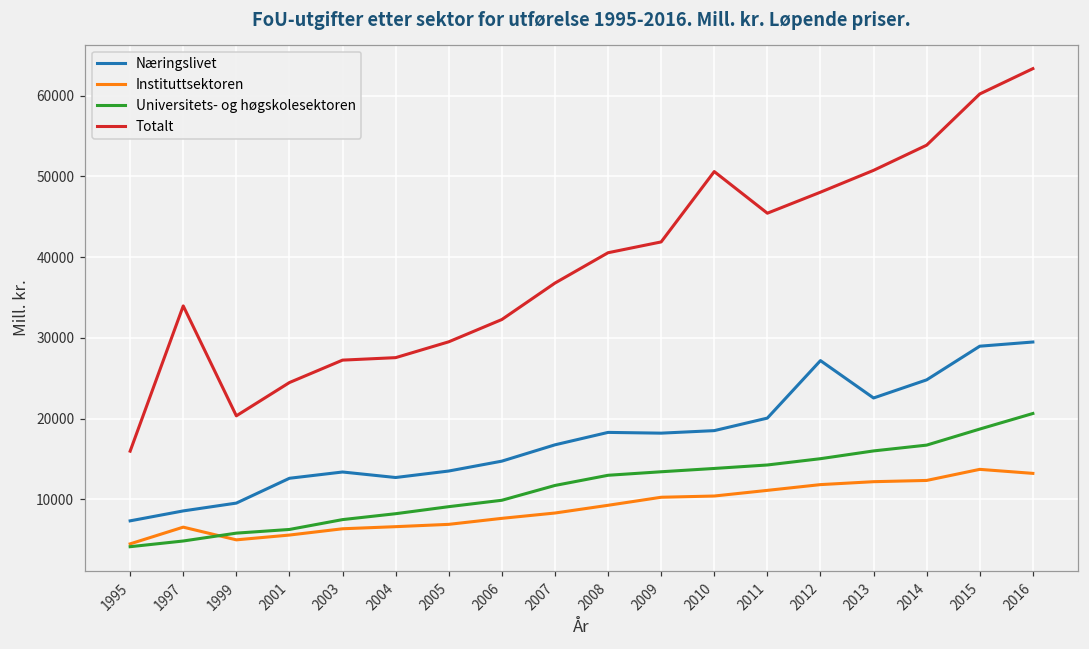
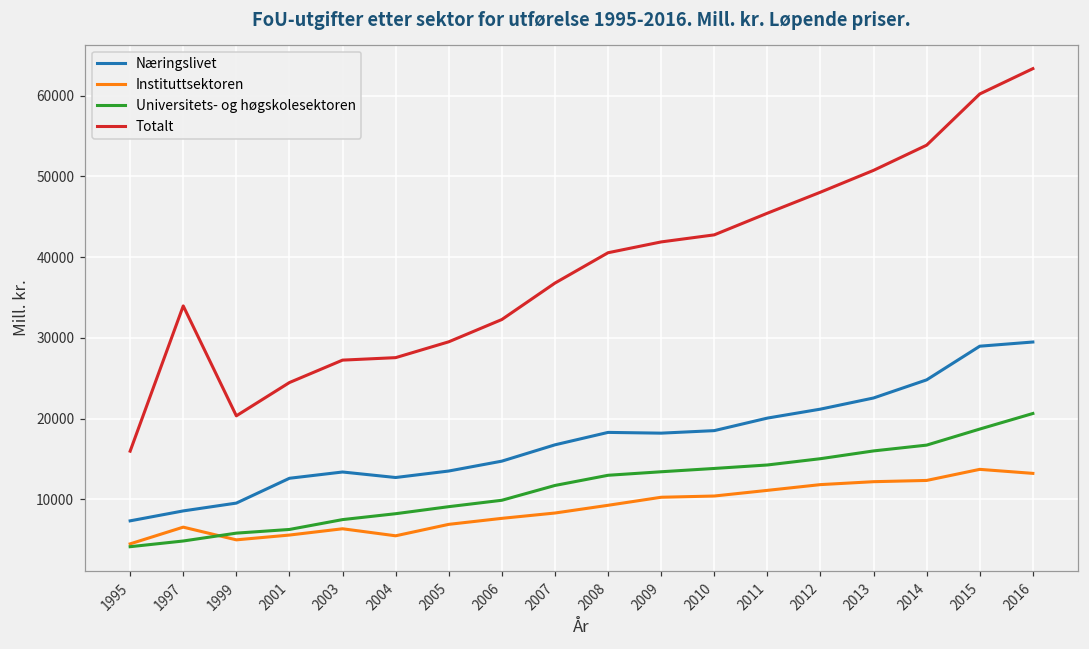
Instituttsektoren, 2004: 7000 -> 5000
Totalt, 2010: 51000 -> 43000
Næringslivet, 2012: 27000 -> 21000
